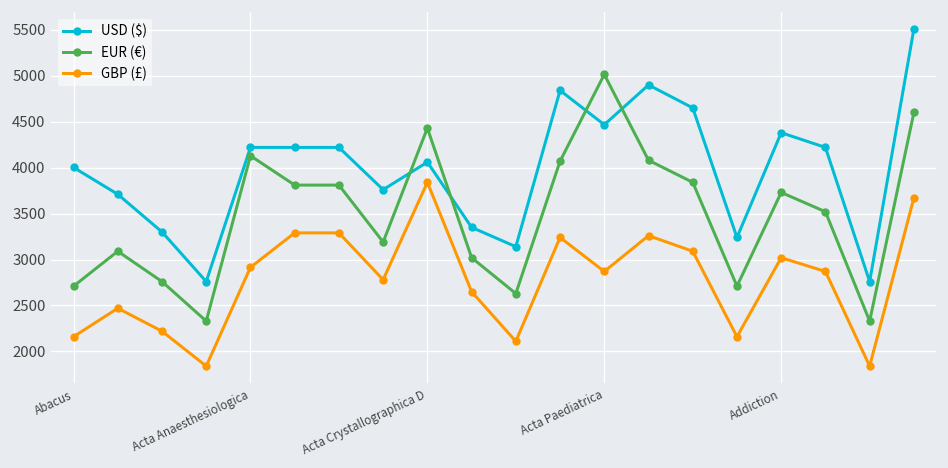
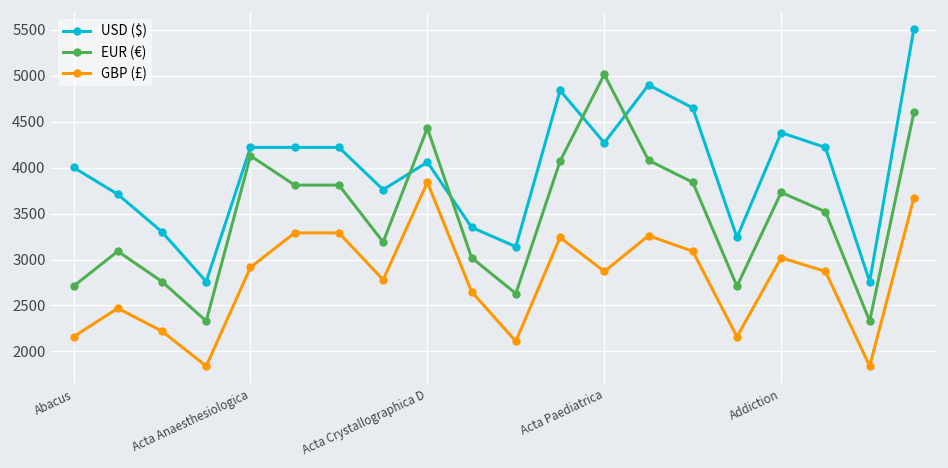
USD ($), Acta Paediatrica: 4500 -> 4300
